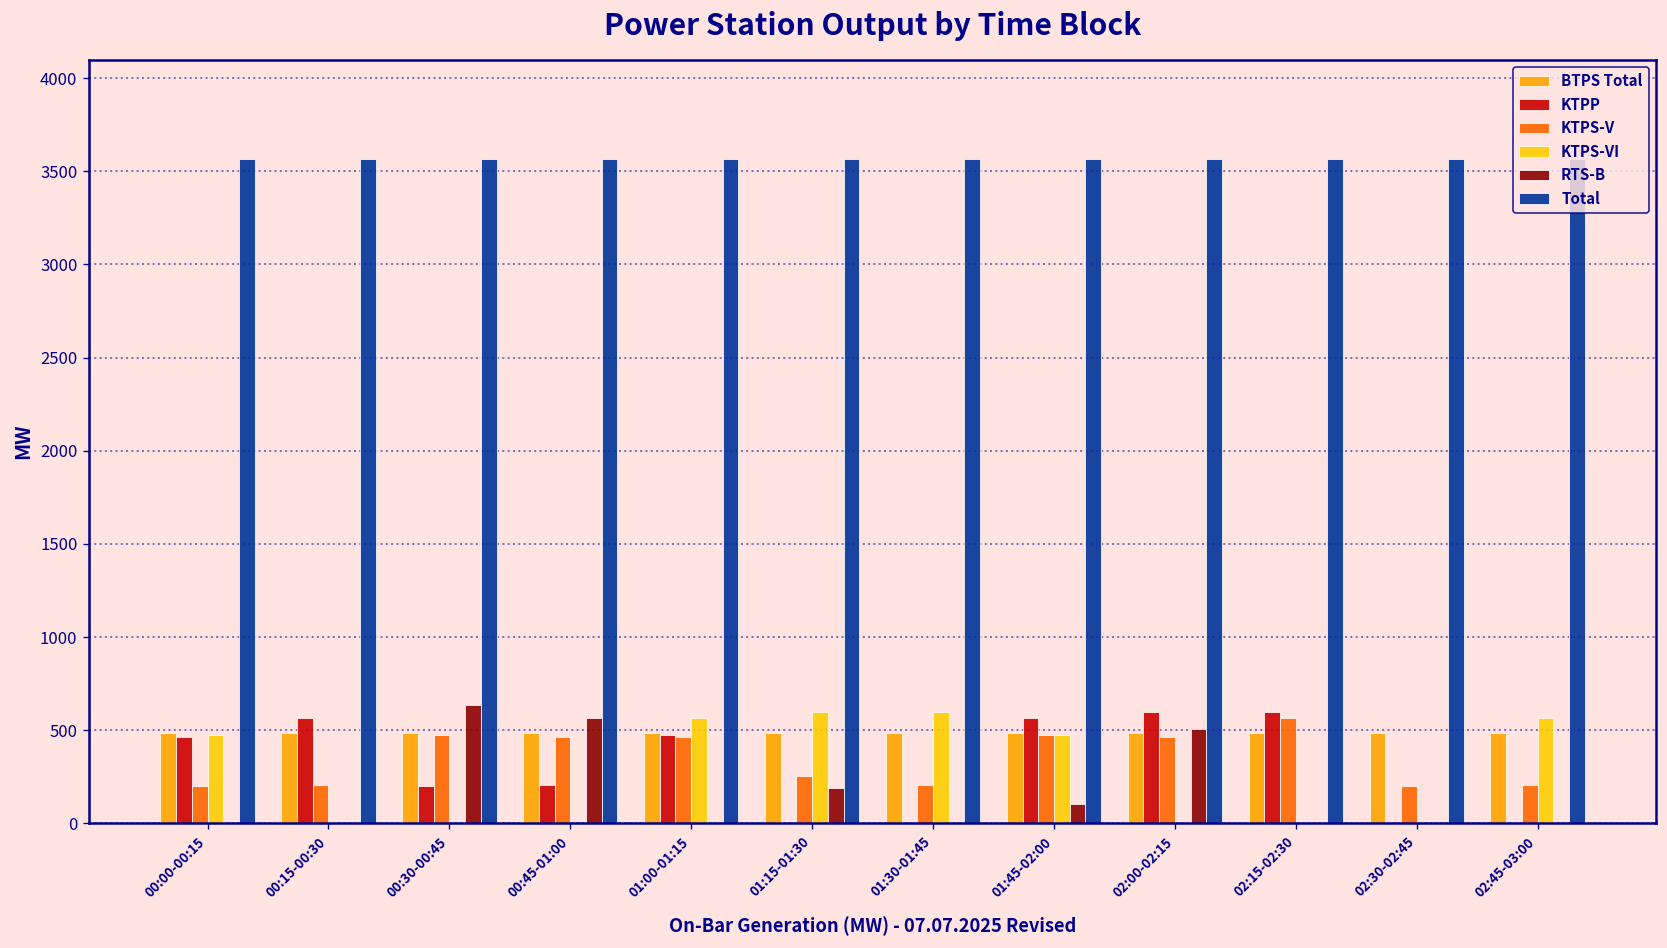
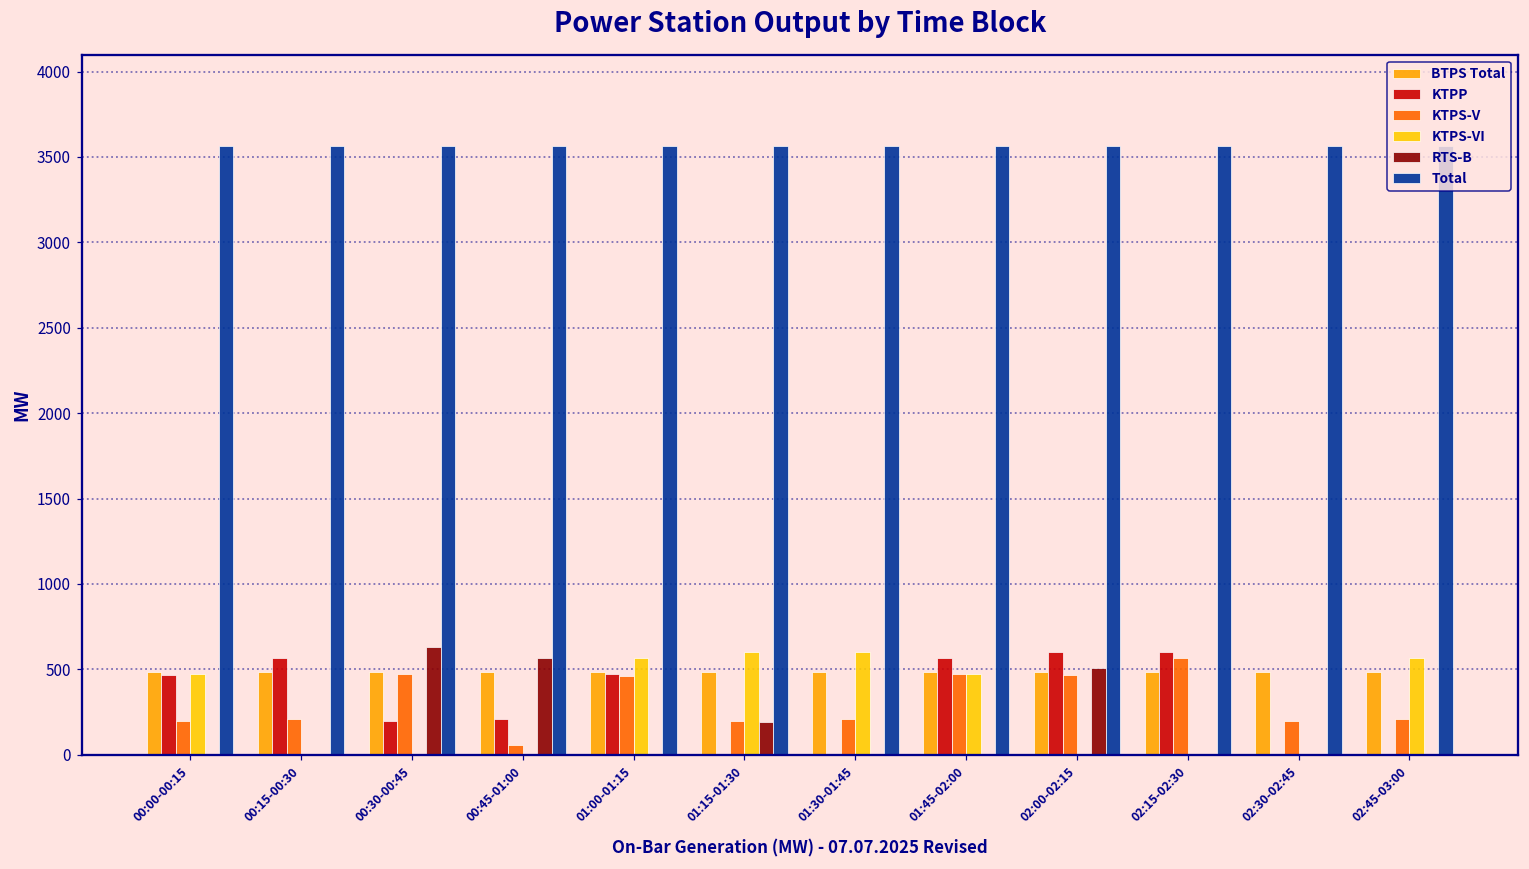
KTPS-V, 00:45-01:00: 470 -> 50
KTPS-V, 01:15-01:30: 260 -> 200
RTS-B, 01:45-02:00: 100 -> 0
